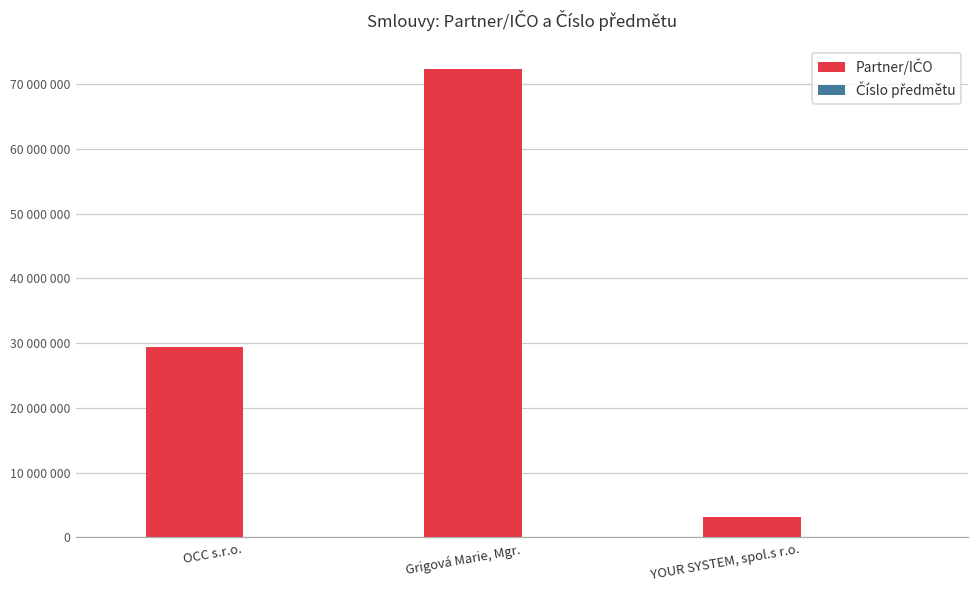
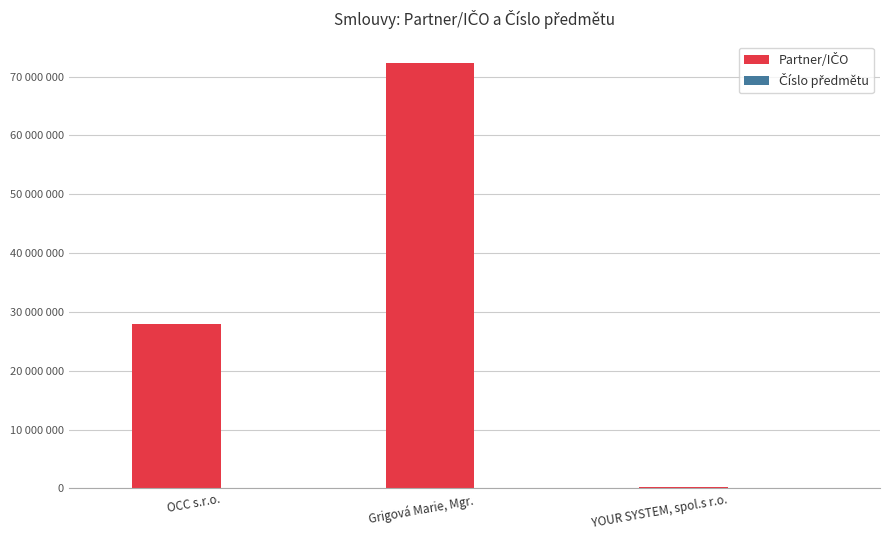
Partner/IČO, OCC s.r.o.: 29000000 -> 28000000
Partner/IČO, YOUR SYSTEM, spol.s r.o.: 3000000 -> 0
